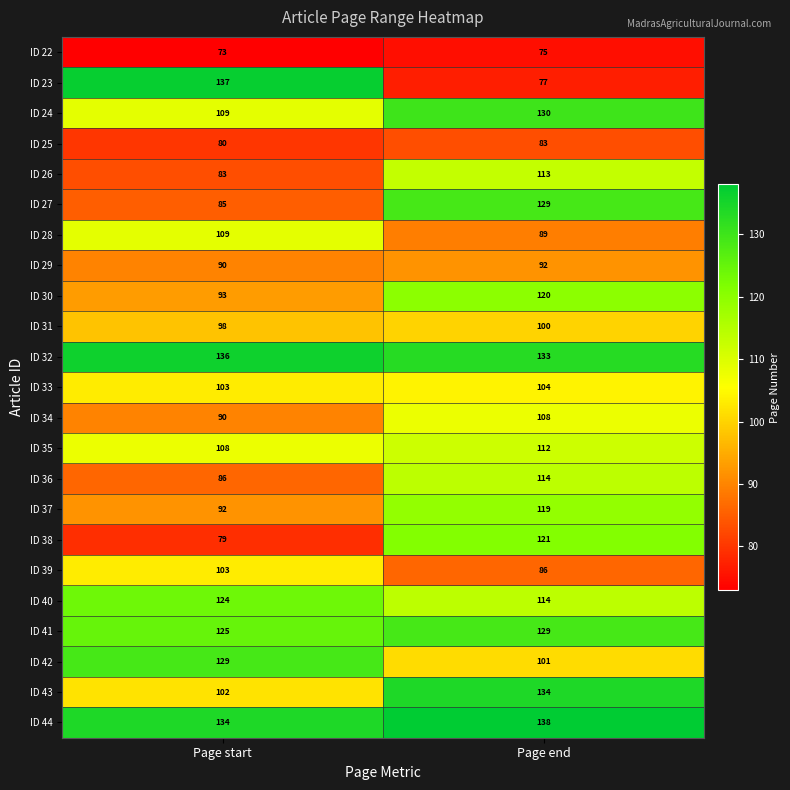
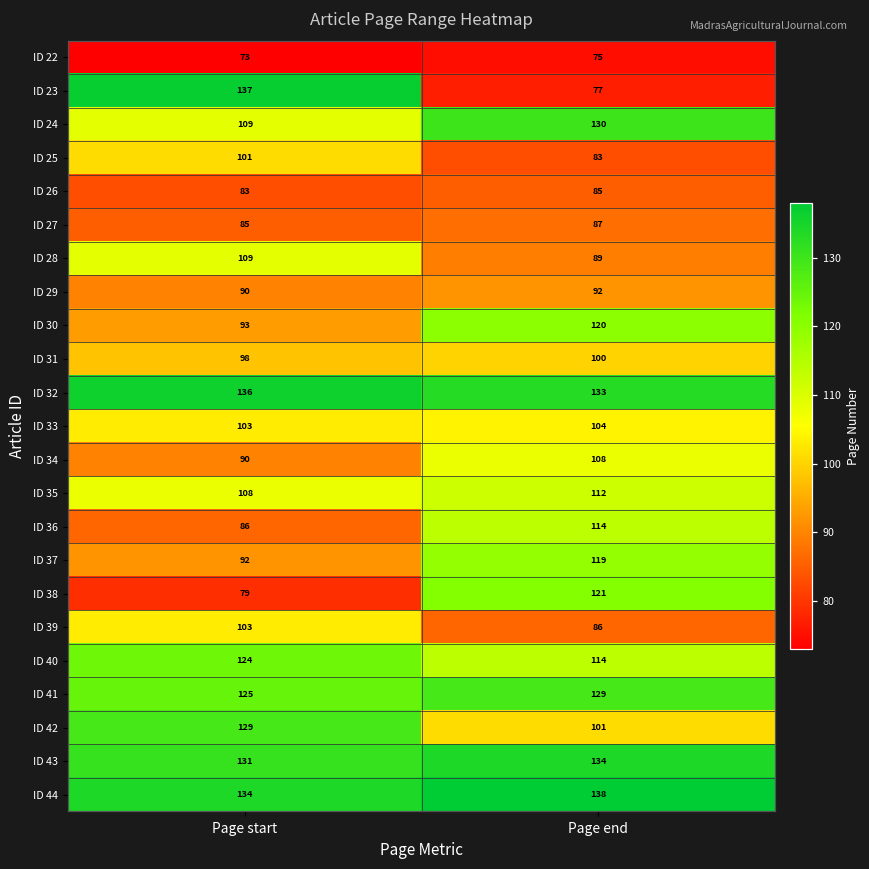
ID 25, Page start: 80 -> 101
ID 26, Page end: 113 -> 85
ID 27, Page end: 129 -> 87
ID 43, Page start: 102 -> 131
